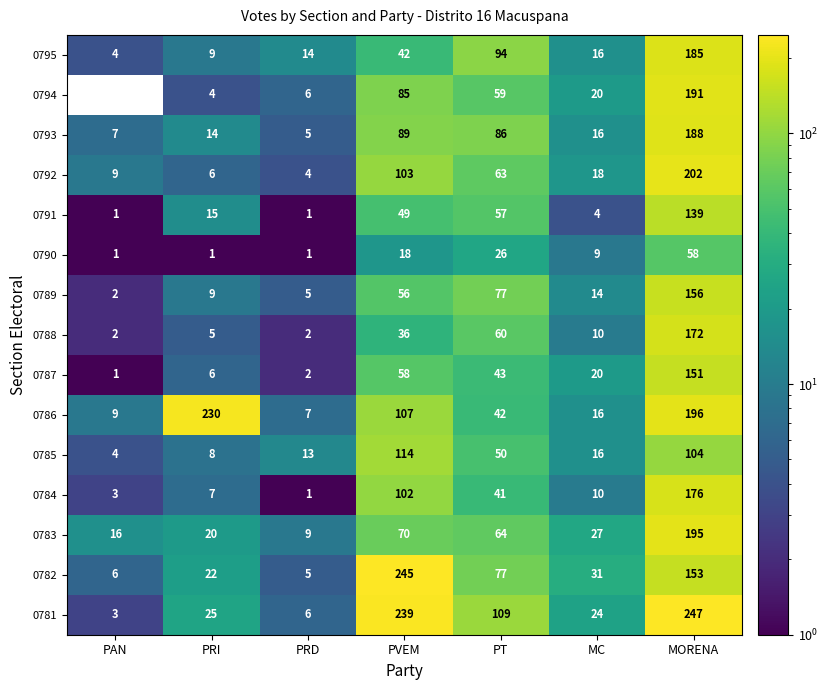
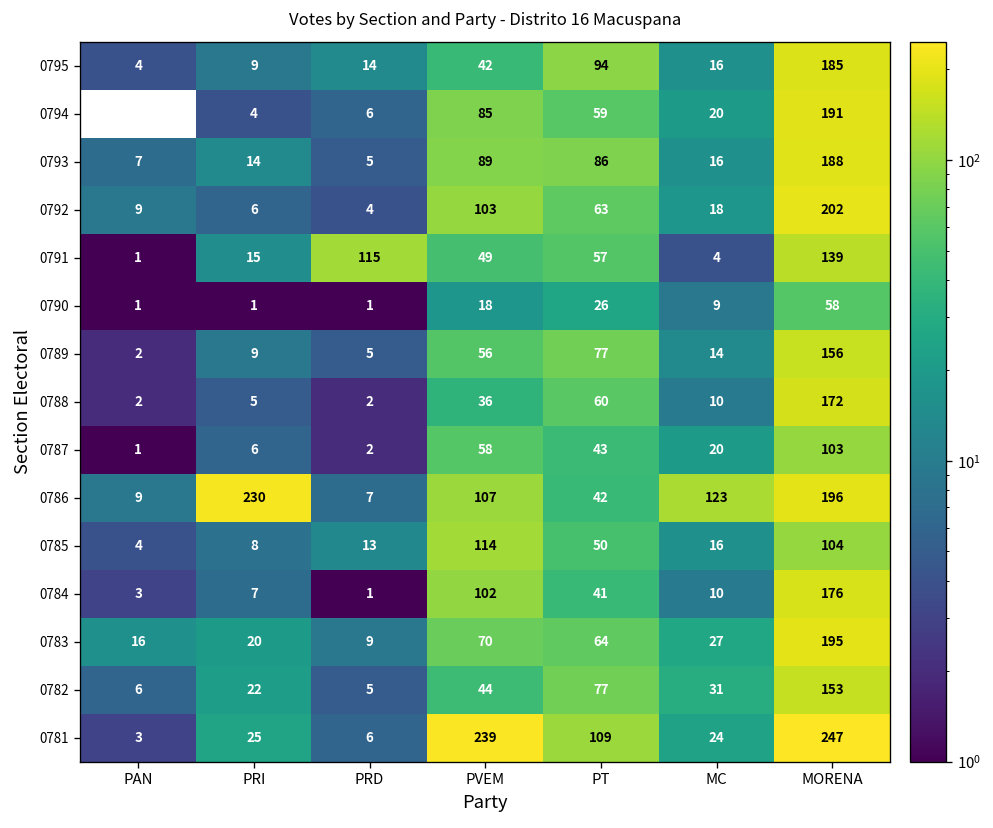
0791, PRD: 1 -> 115
0787, MORENA: 151 -> 103
0786, MC: 16 -> 123
0782, PVEM: 245 -> 44
